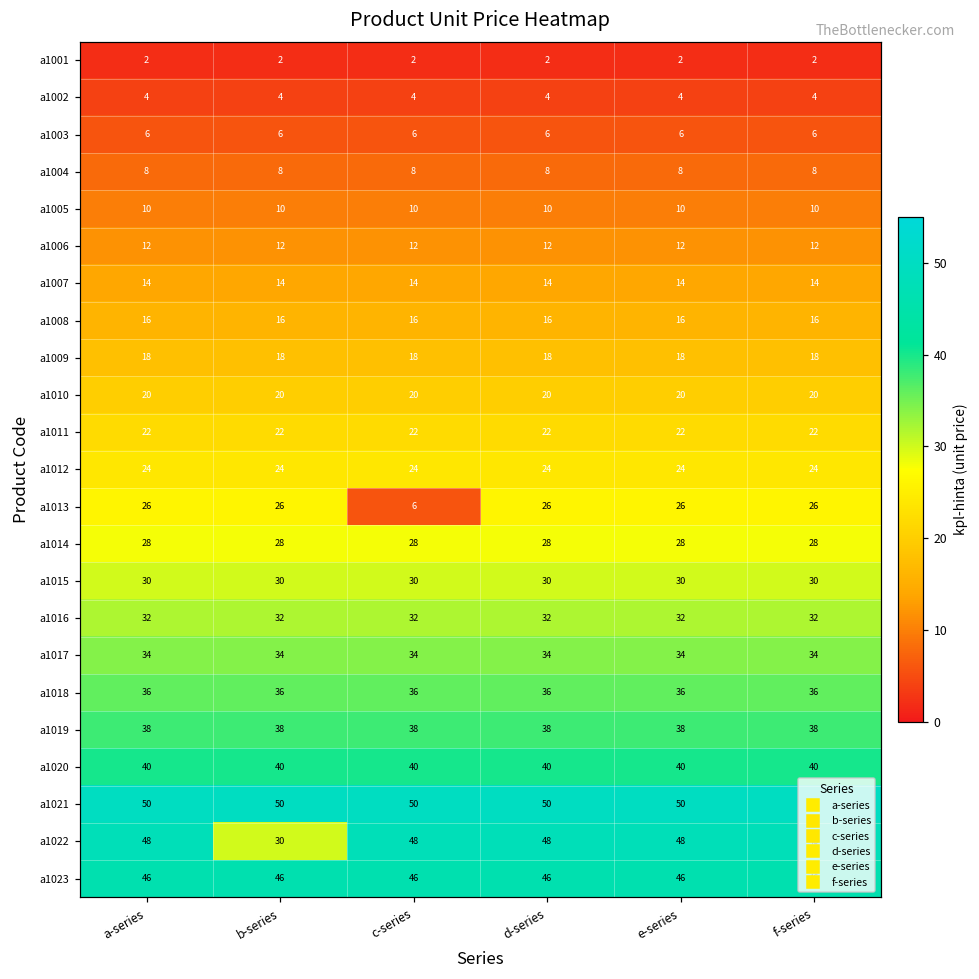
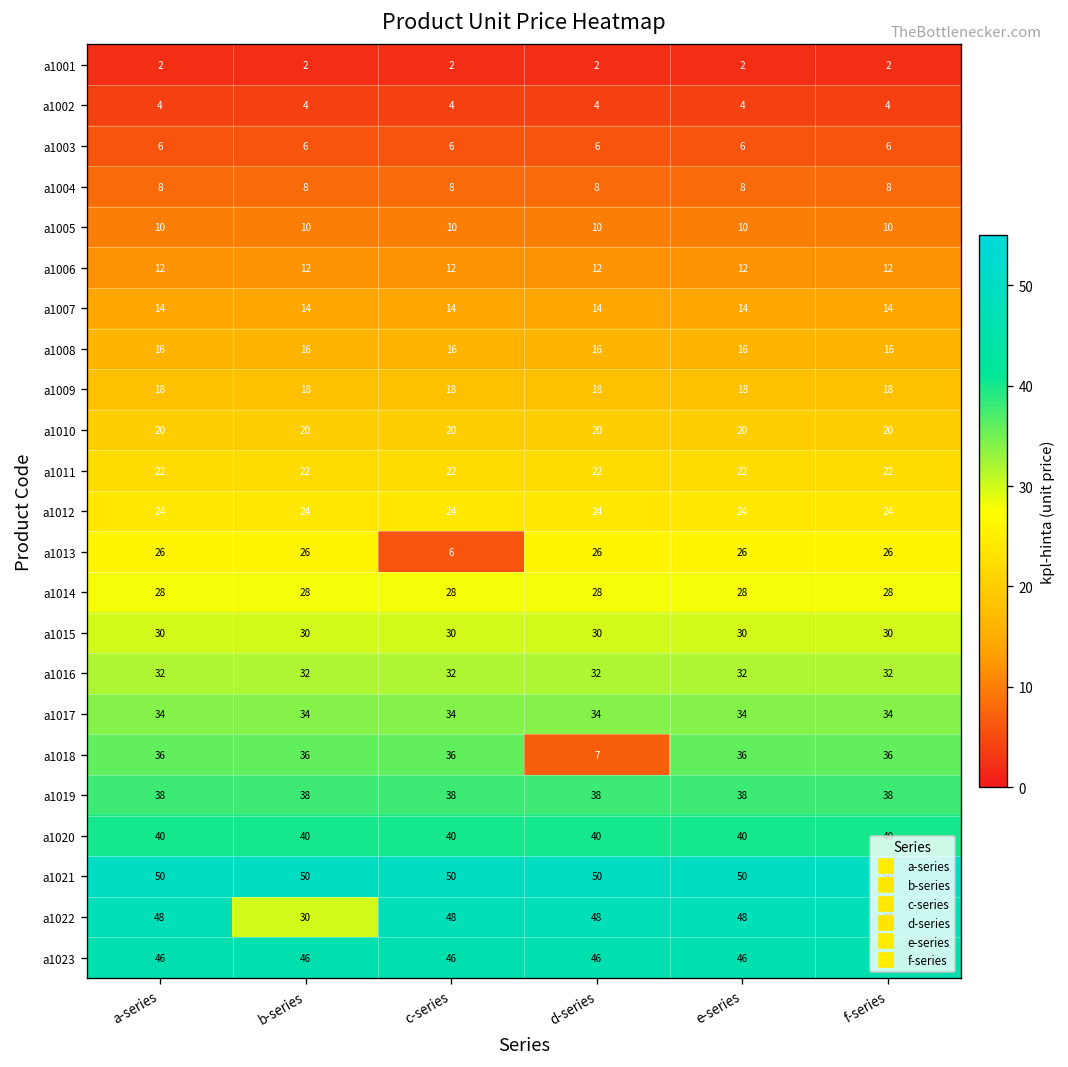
a1018, d-series: 36 -> 7
